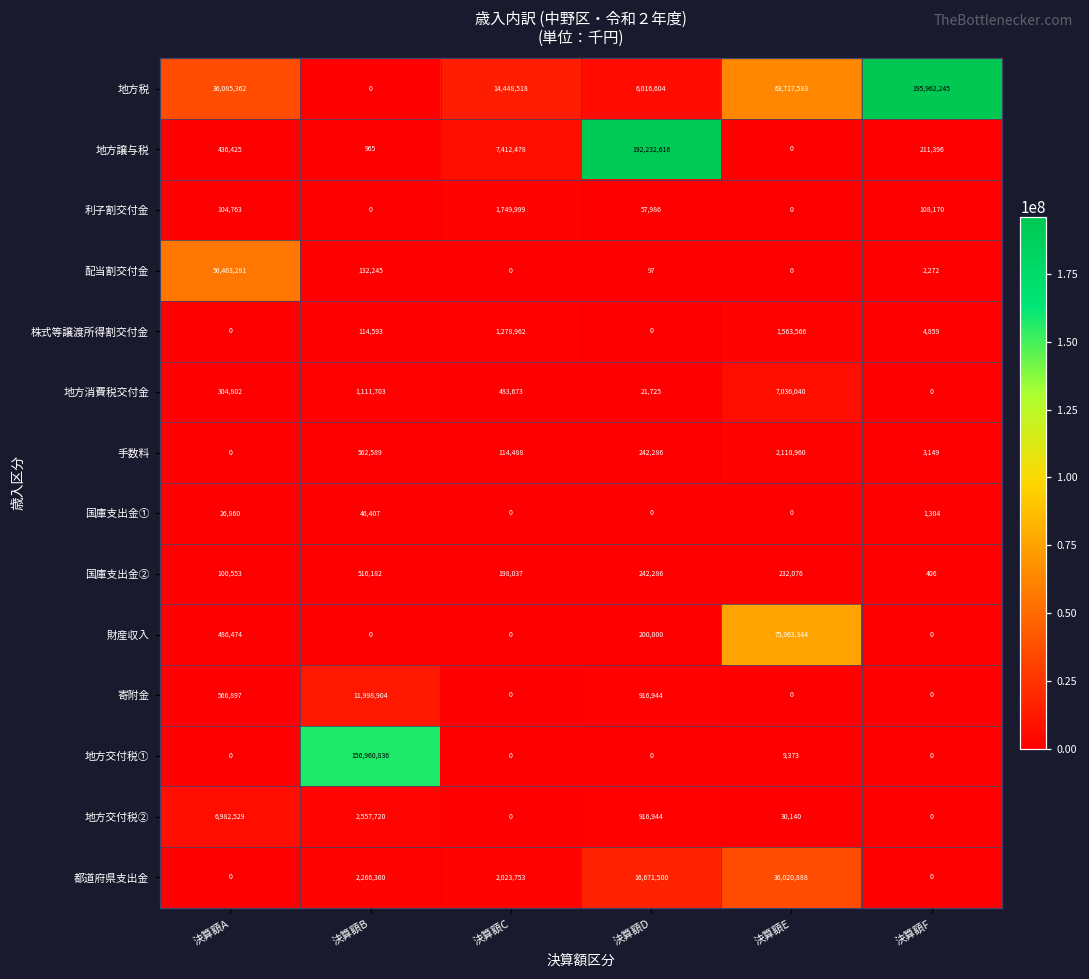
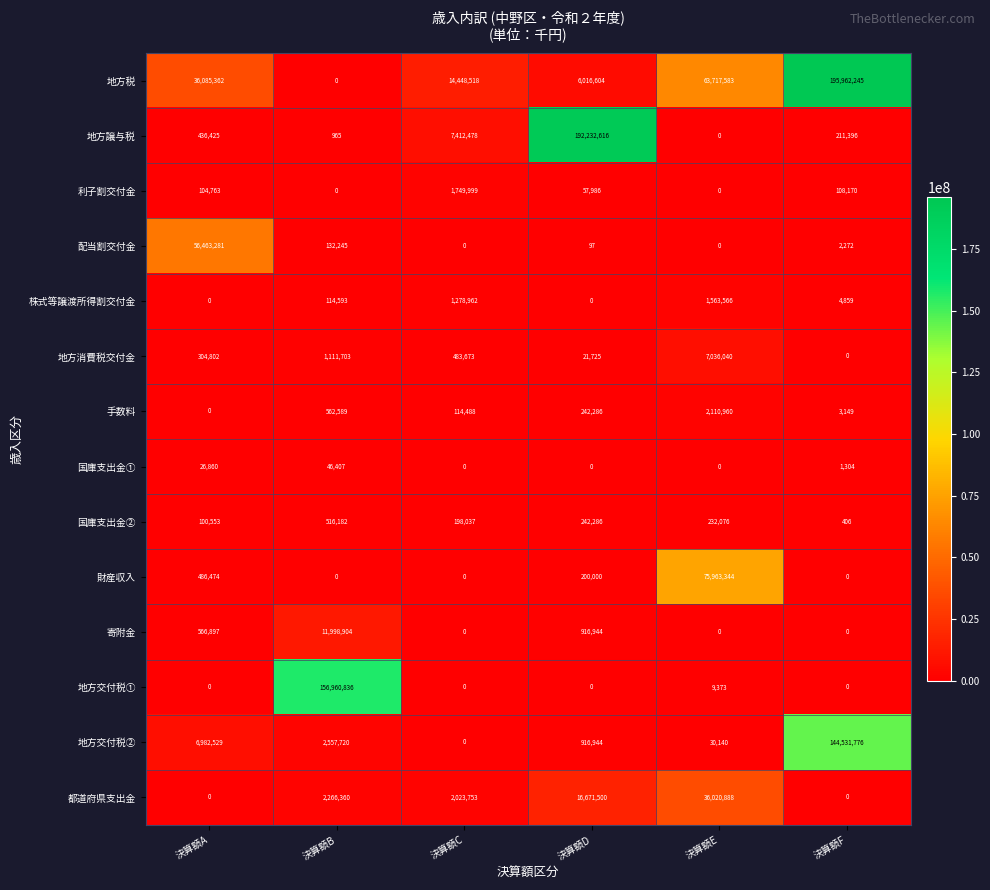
地方交付税②, 決算額F: 0 -> 144,531,776
